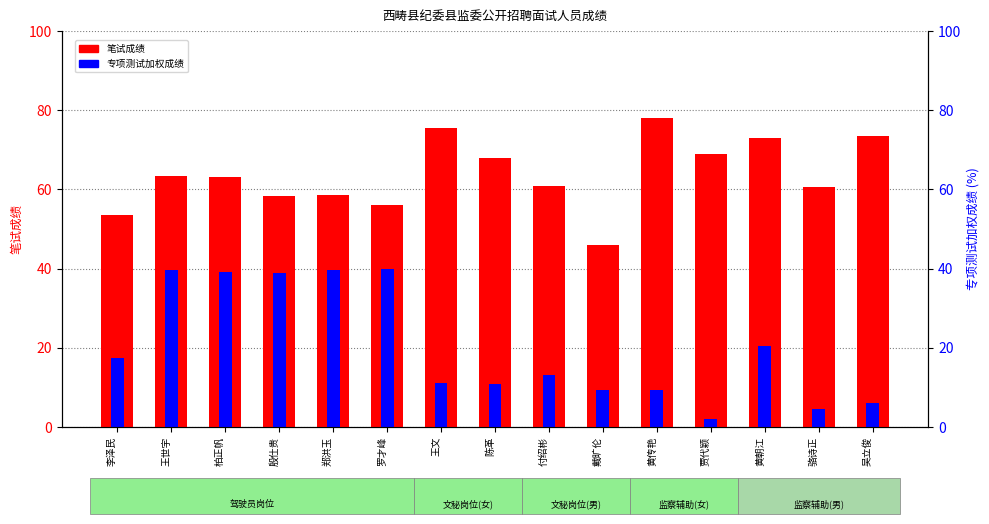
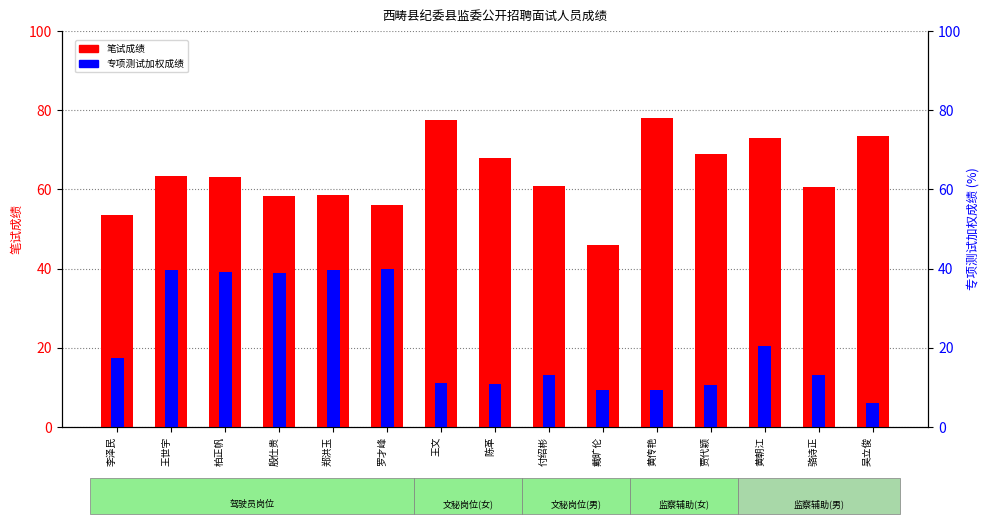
笔试成绩, 王文: 76 -> 78
专项测试加权成绩, 贾代颖: 2 -> 11
专项测试加权成绩, 骆诗正: 5 -> 13
